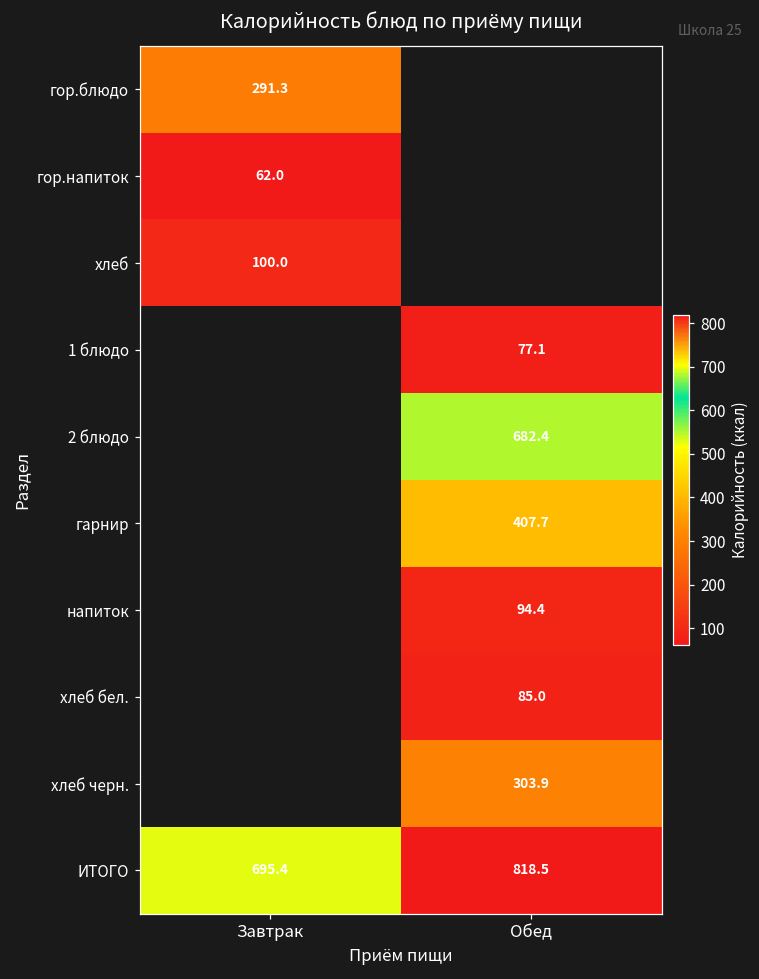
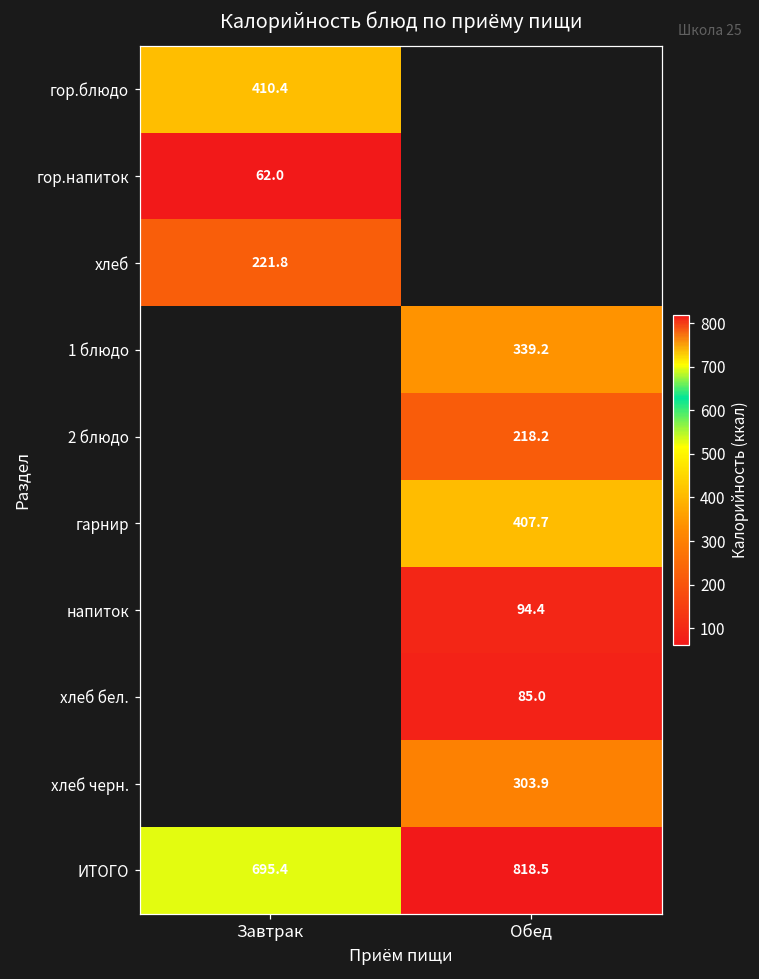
гор.блюдо, Завтрак: 291.3 -> 410.4
хлеб, Завтрак: 100.0 -> 221.8
1 блюдо, Обед: 77.1 -> 339.2
2 блюдо, Обед: 682.4 -> 218.2
